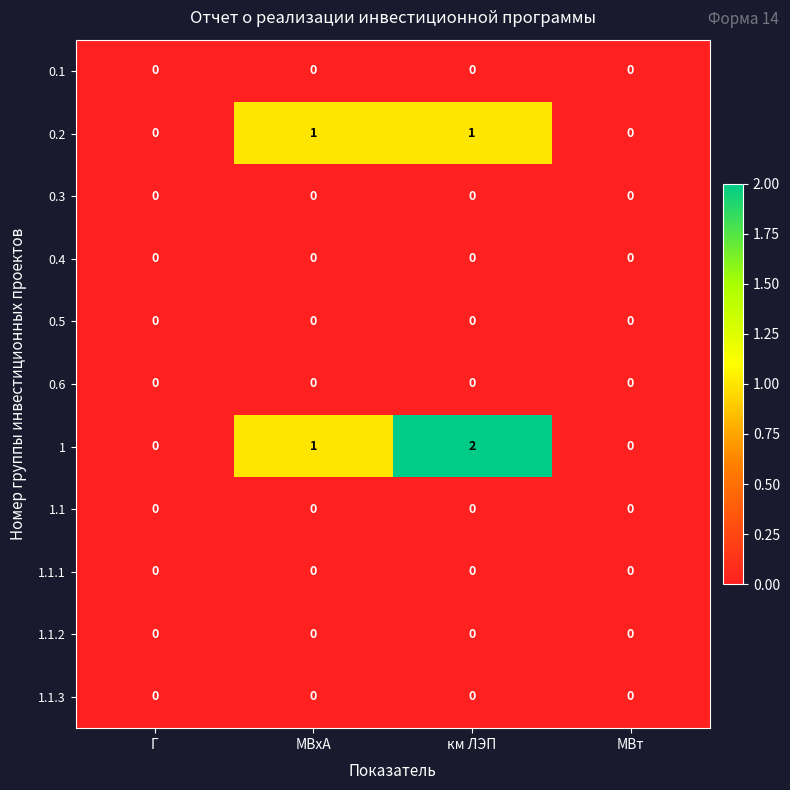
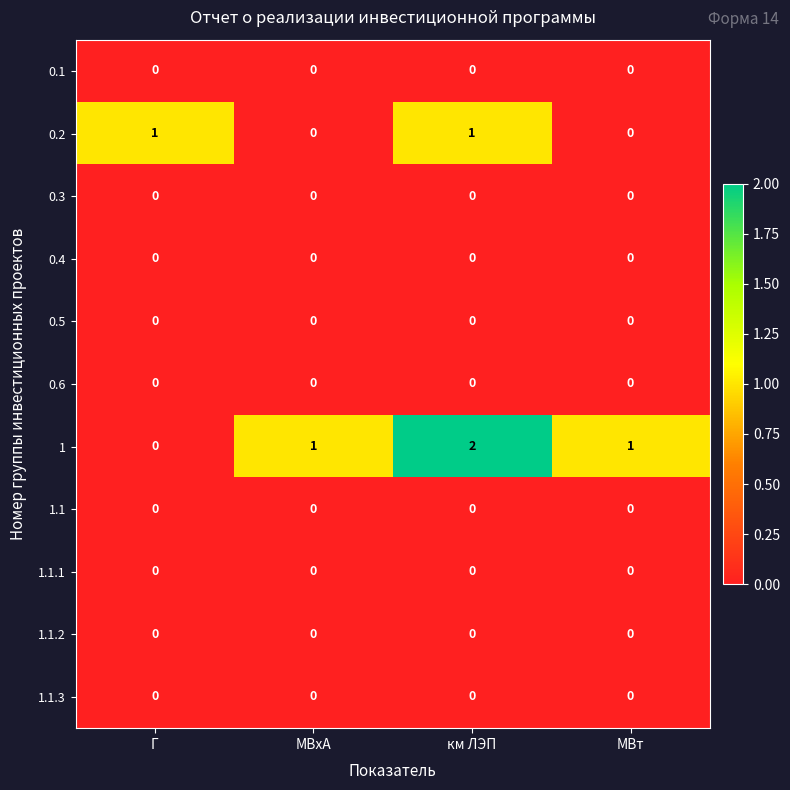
0.2, Г: 0 -> 1
0.2, МВхА: 1 -> 0
1, МВт: 0 -> 1
